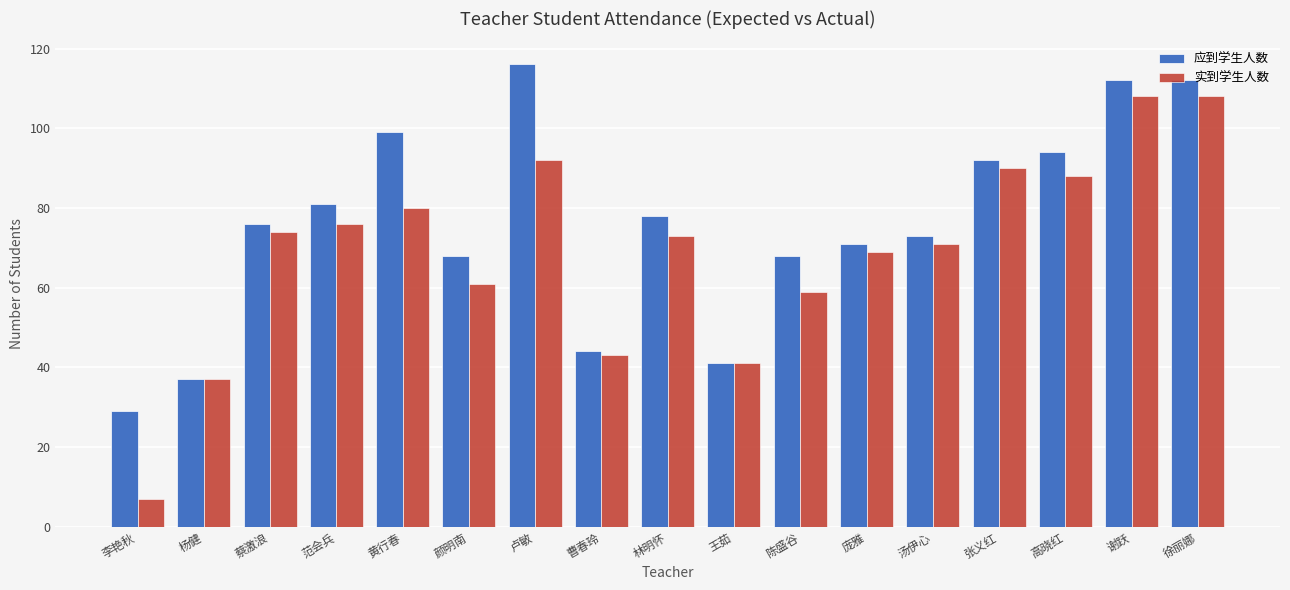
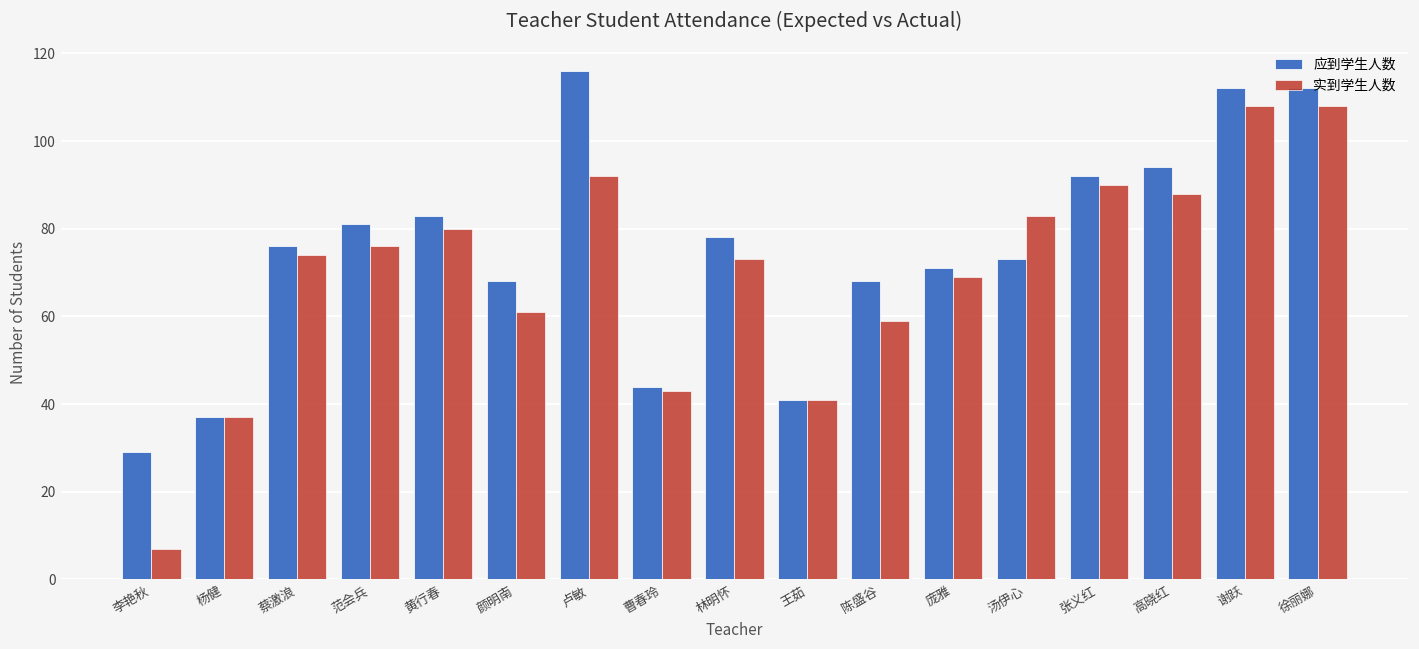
应到学生人数, 黄行春: 99 -> 83
实到学生人数, 汤伊心: 71 -> 83
